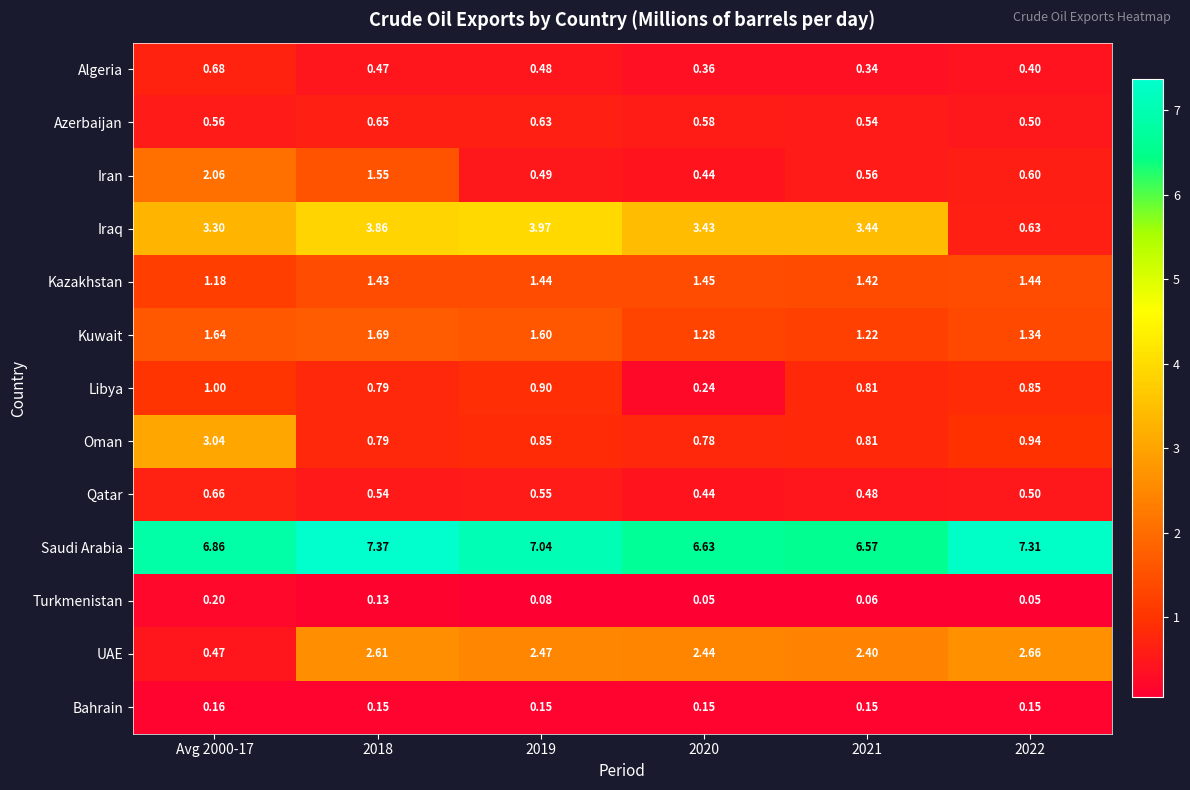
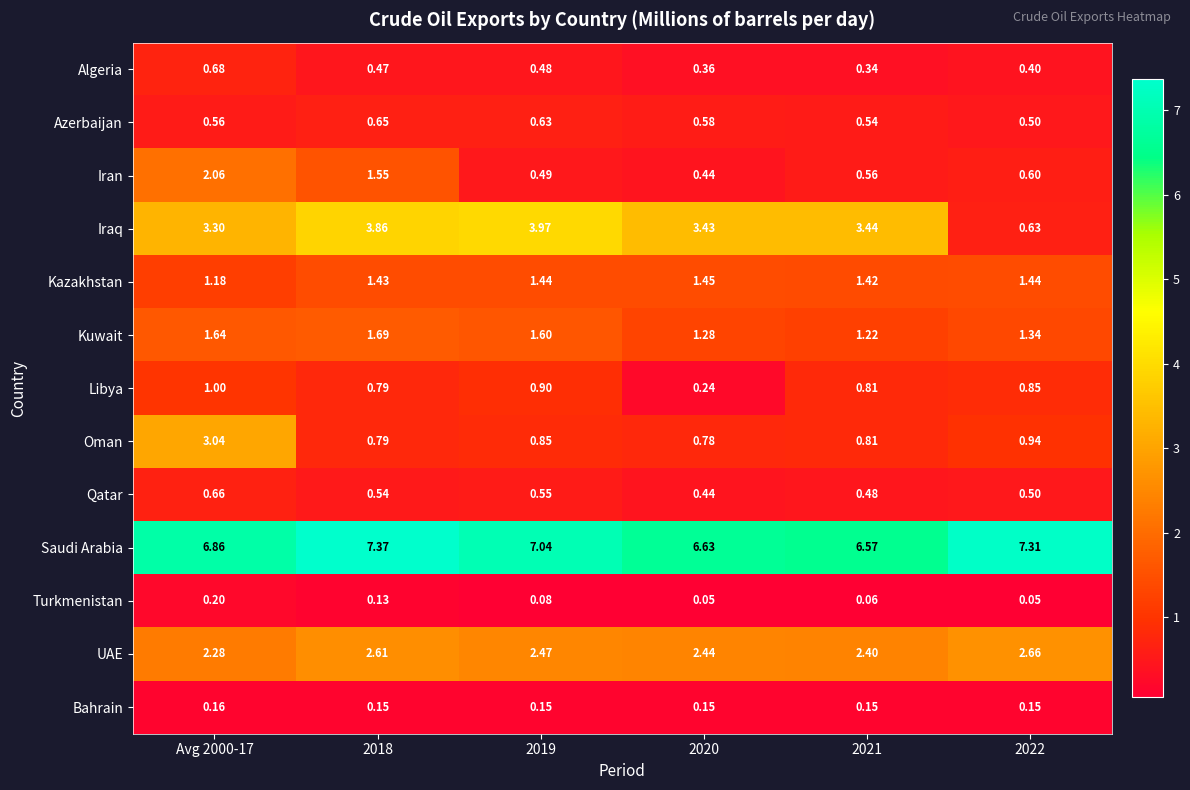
UAE, Avg 2000-17: 0.47 -> 2.28
